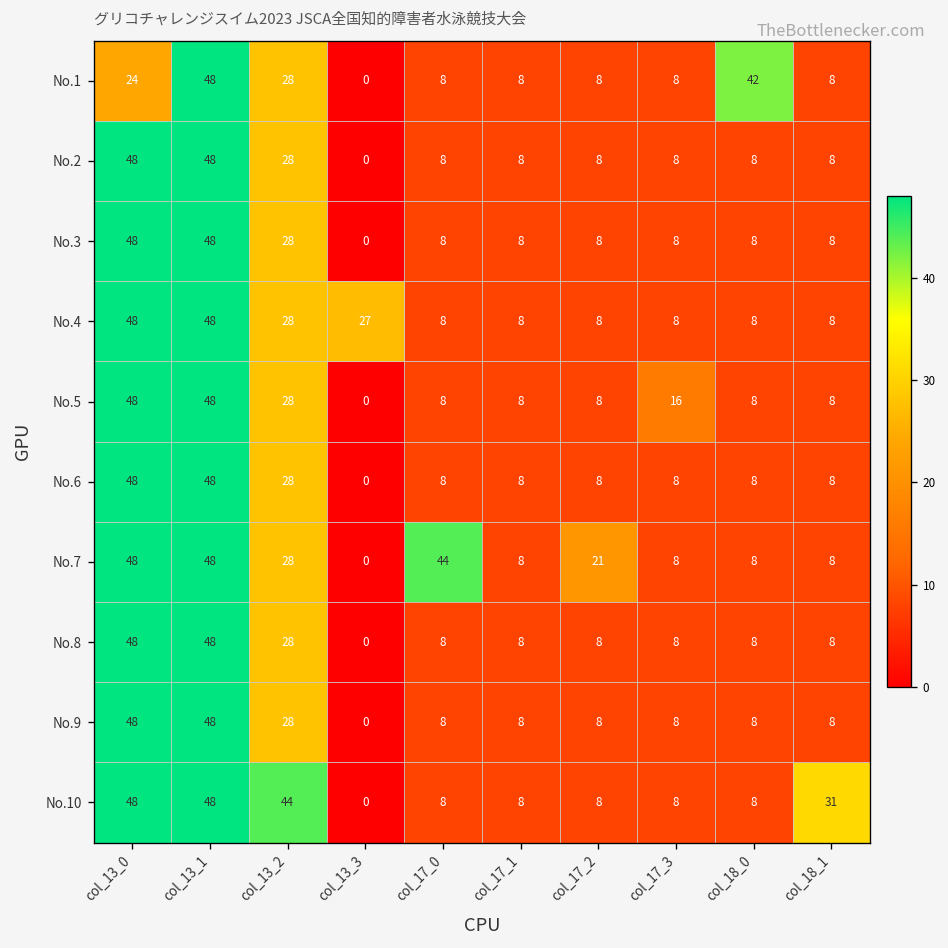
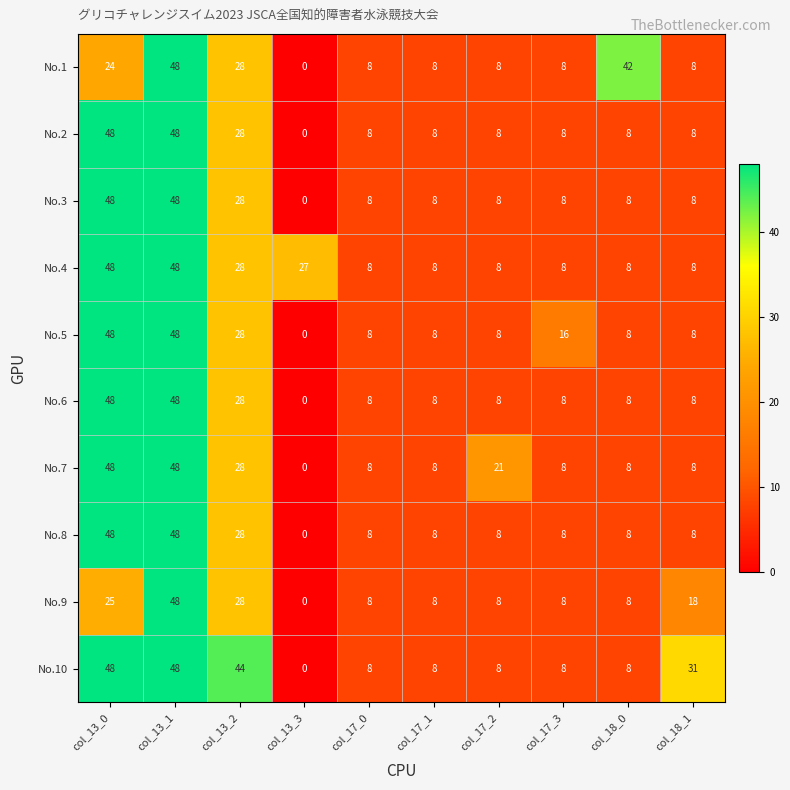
No.7, col_17_0: 44 -> 8
No.9, col_13_0: 48 -> 25
No.9, col_18_1: 8 -> 18
